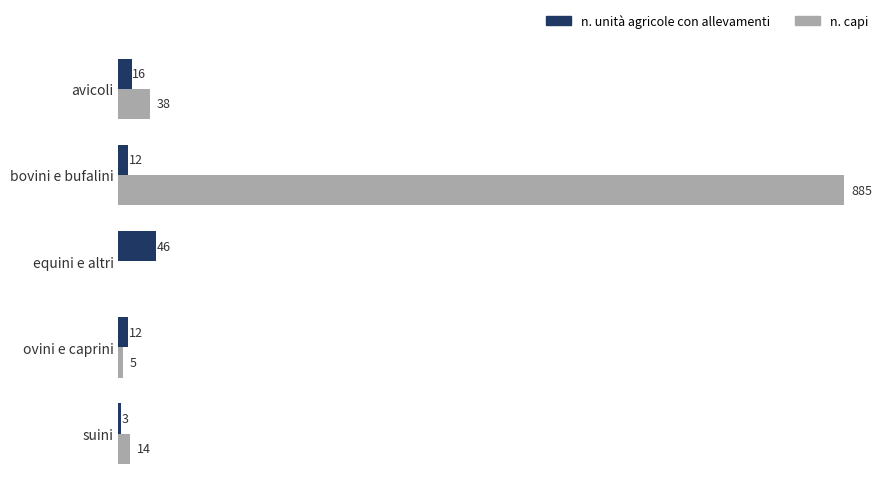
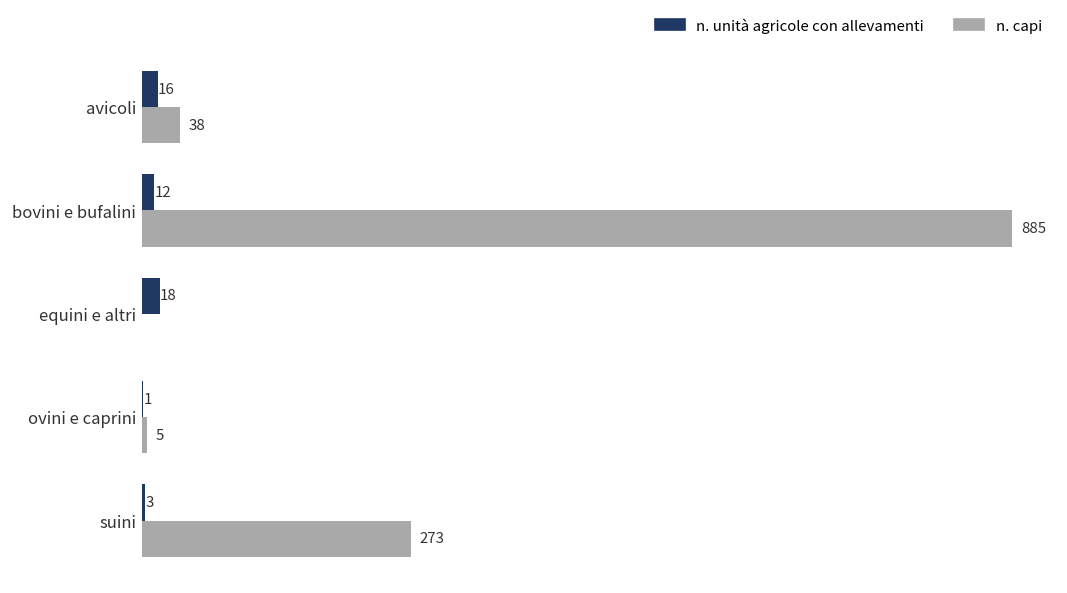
n. unità agricole con allevamenti, equini e altri: 46 -> 18
n. unità agricole con allevamenti, ovini e caprini: 12 -> 1
n. capi, suini: 14 -> 273
